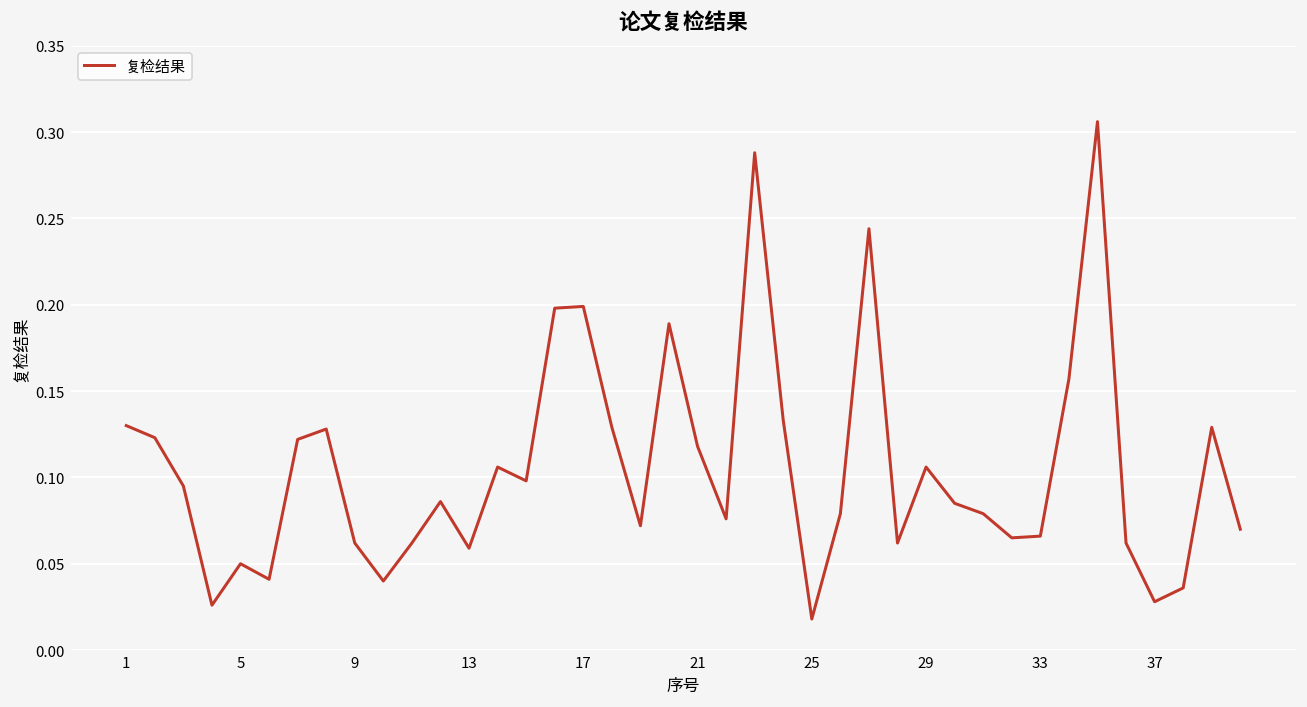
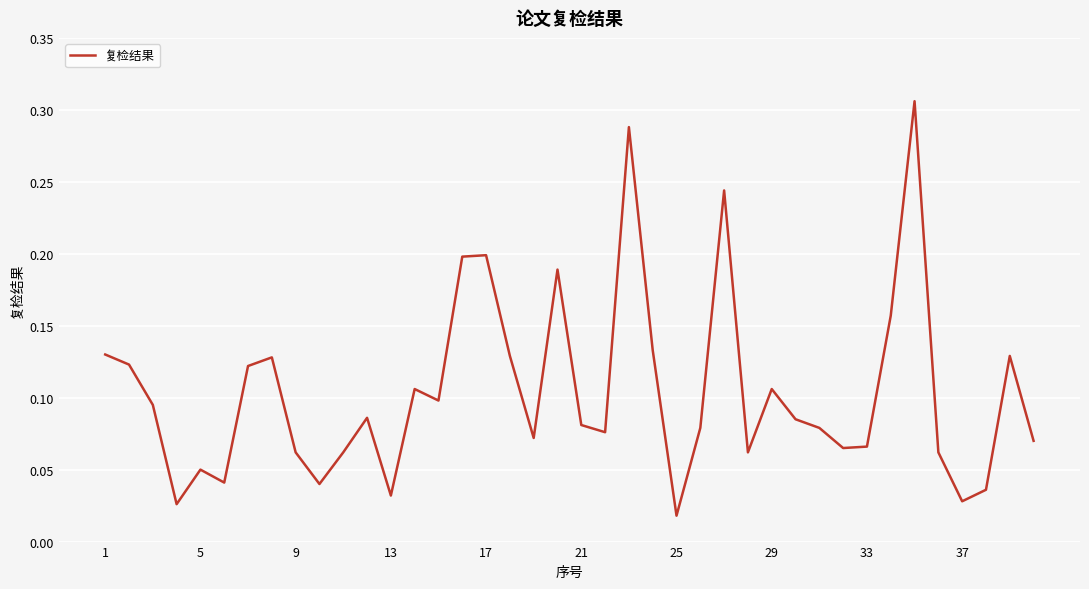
13: 0.059 -> 0.032
21: 0.118 -> 0.081
